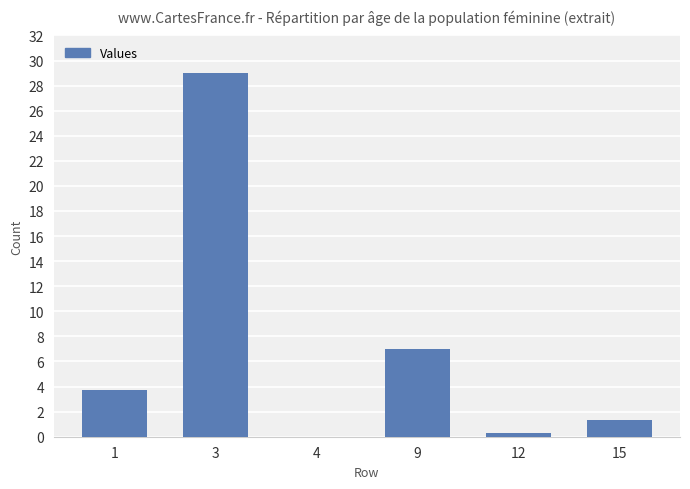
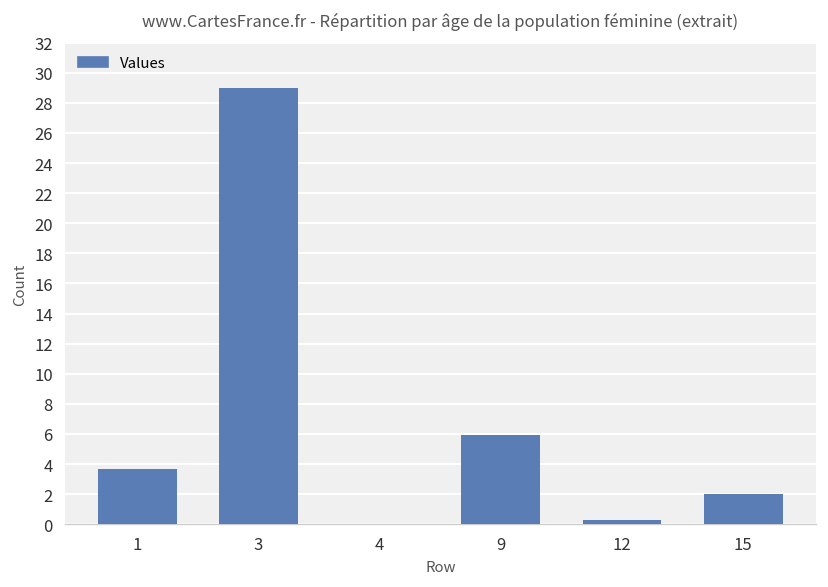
9: 7.0 -> 5.9
15: 1.3 -> 2.0
